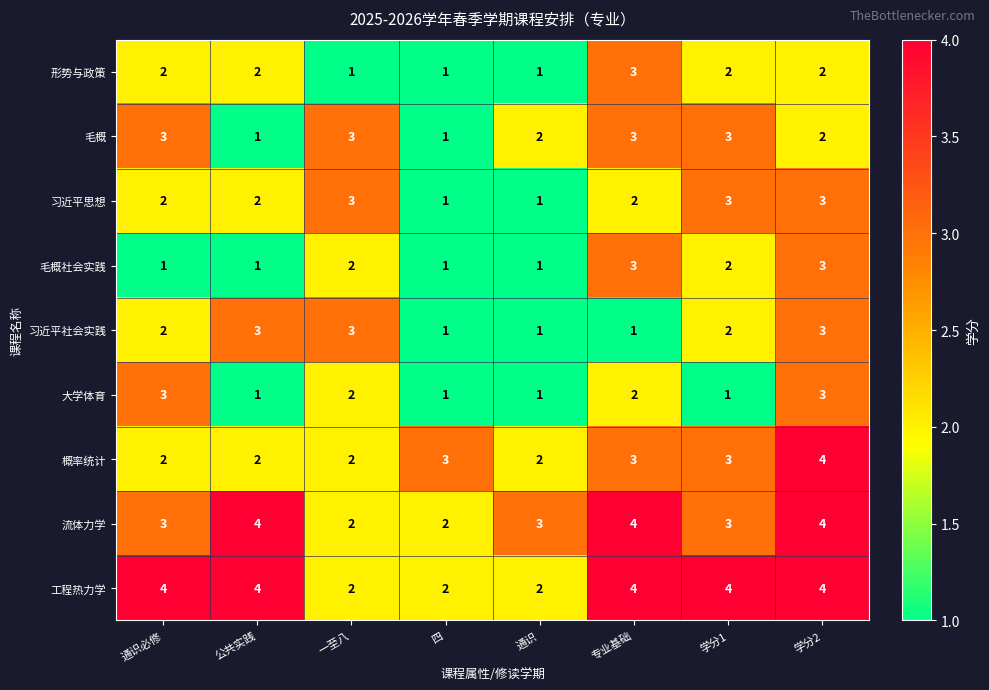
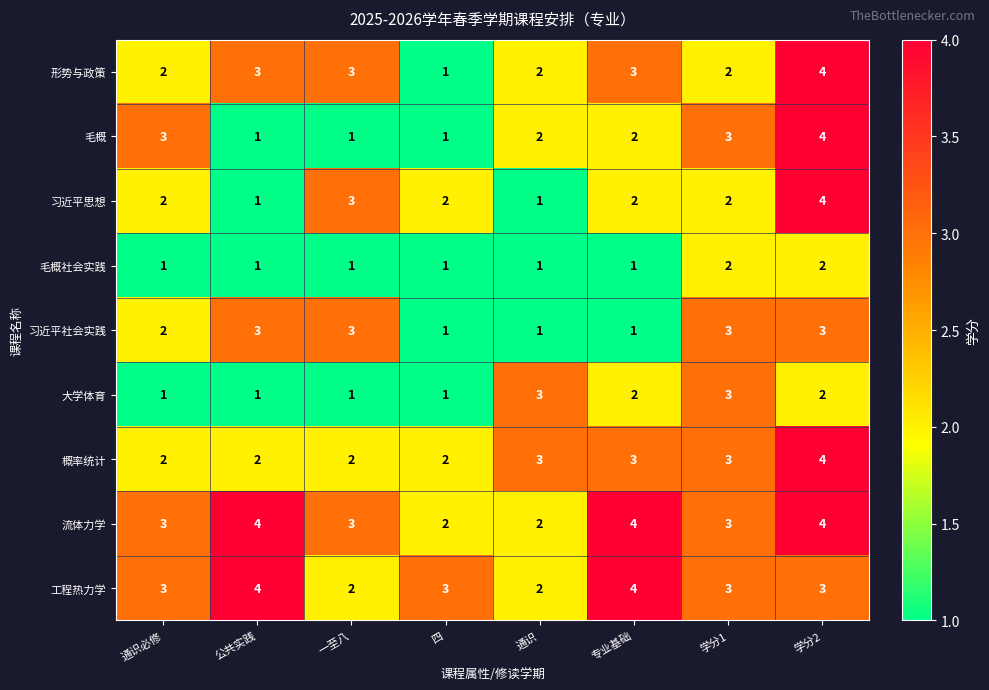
形势与政策, 公共实践: 2 -> 3
形势与政策, 一至八: 1 -> 3
形势与政策, 通识: 1 -> 2
形势与政策, 学分2: 2 -> 4
毛概, 一至八: 3 -> 1
毛概, 专业基础: 3 -> 2
毛概, 学分2: 2 -> 4
习近平思想, 公共实践: 2 -> 1
习近平思想, 四: 1 -> 2
习近平思想, 学分1: 3 -> 2
习近平思想, 学分2: 3 -> 4
毛概社会实践, 一至八: 2 -> 1
毛概社会实践, 专业基础: 3 -> 1
毛概社会实践, 学分2: 3 -> 2
习近平社会实践, 学分1: 2 -> 3
大学体育, 通识必修: 3 -> 1
大学体育, 一至八: 2 -> 1
大学体育, 通识: 1 -> 3
大学体育, 学分1: 1 -> 3
大学体育, 学分2: 3 -> 2
概率统计, 四: 3 -> 2
概率统计, 通识: 2 -> 3
流体力学, 一至八: 2 -> 3
流体力学, 通识: 3 -> 2
工程热力学, 通识必修: 4 -> 3
工程热力学, 四: 2 -> 3
工程热力学, 学分1: 4 -> 3
工程热力学, 学分2: 4 -> 3
